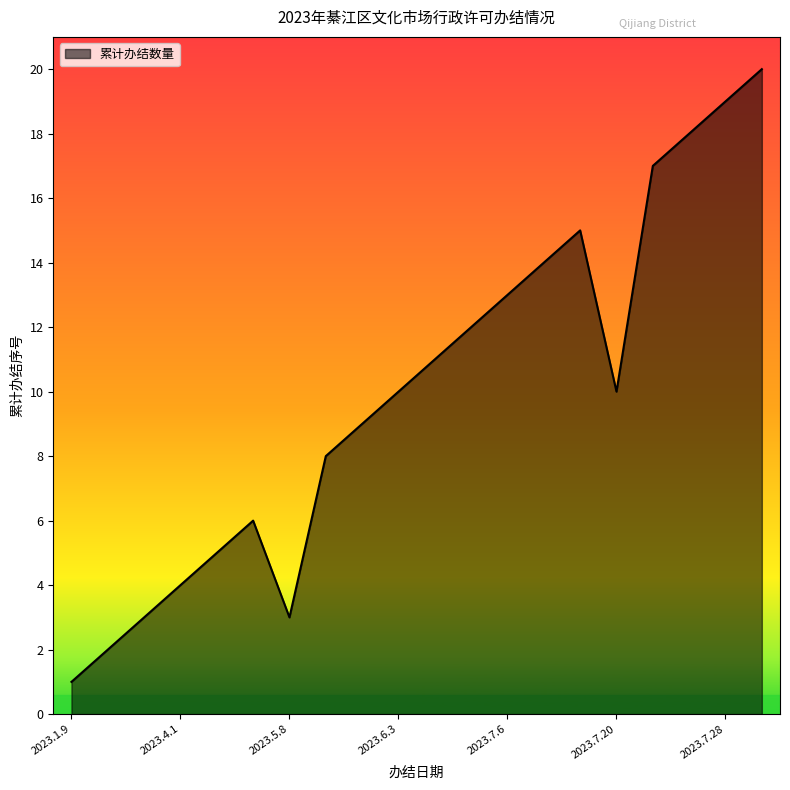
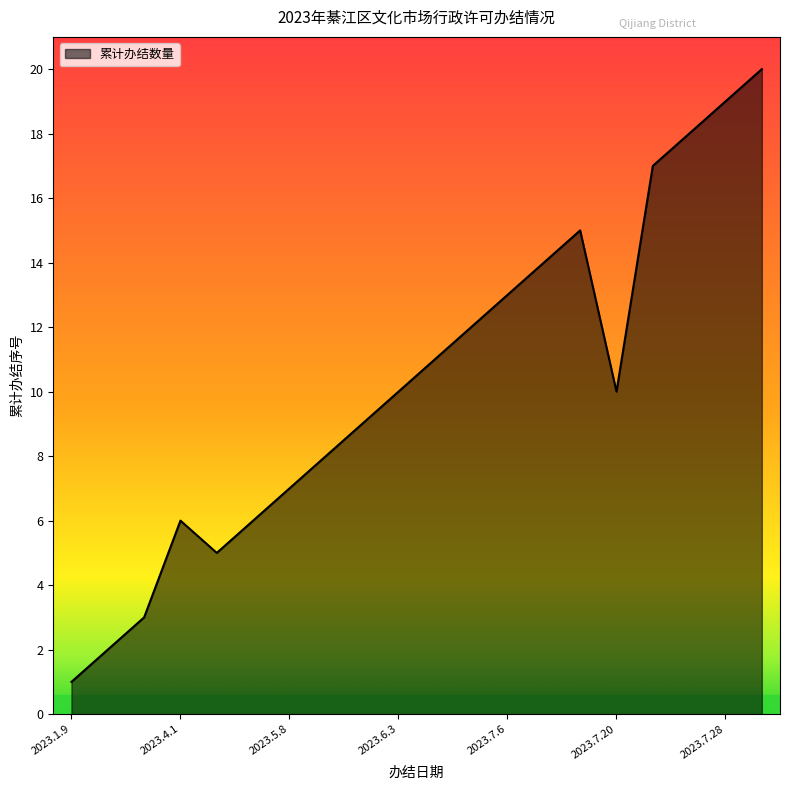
2023.4.1: 4 -> 6
2023.5.8: 3 -> 7
